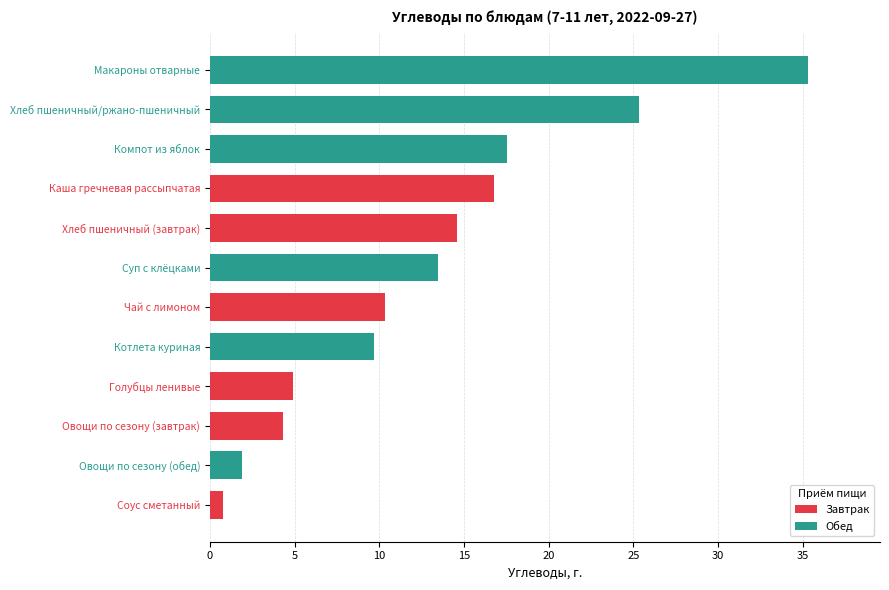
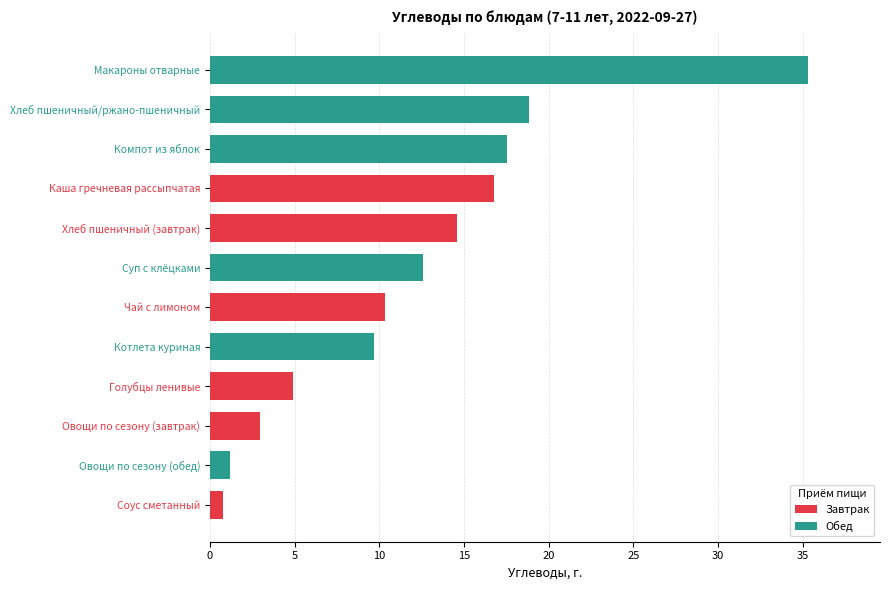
Хлеб пшеничный/ржано-пшеничный: 25.3 -> 18.8
Суп с клёцками: 13.5 -> 12.6
Овощи по сезону (завтрак): 4.3 -> 3.0
Овощи по сезону (обед): 1.9 -> 1.2
